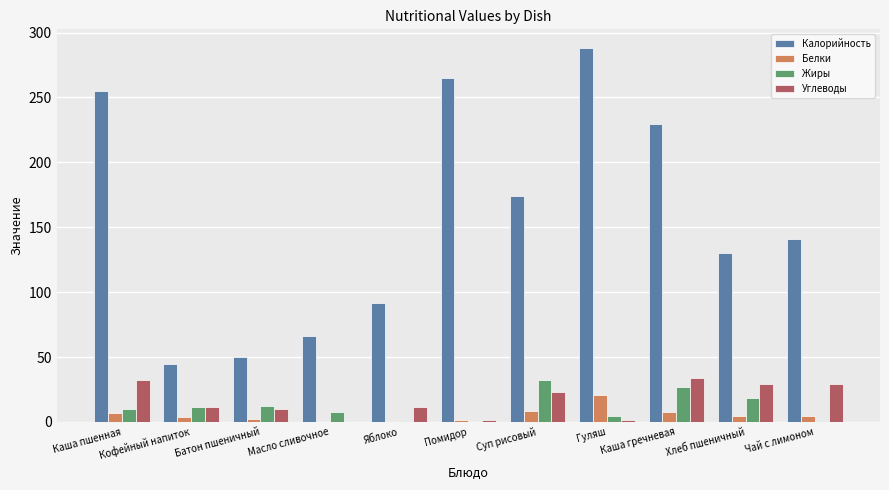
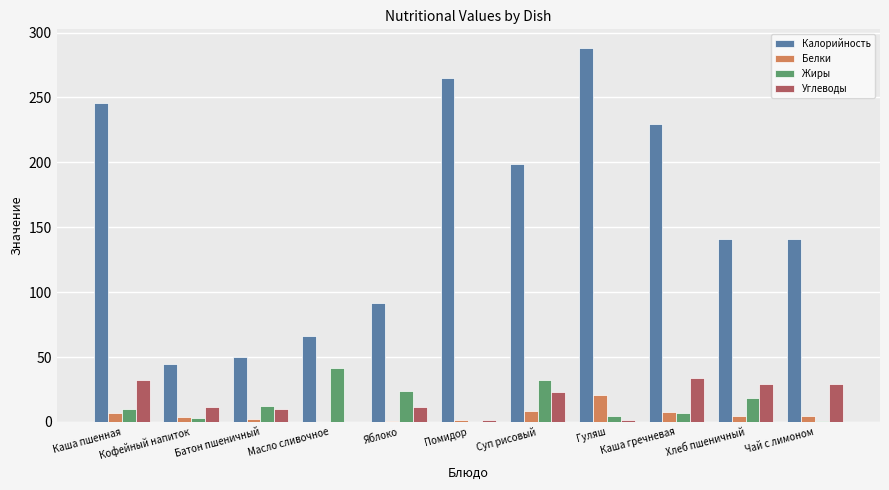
Калорийность, Каша пшенная: 255 -> 246
Жиры, Кофейный напиток: 11 -> 3
Жиры, Масло сливочное: 7 -> 42
Жиры, Яблоко: 1 -> 24
Калорийность, Суп рисовый: 174 -> 199
Жиры, Каша гречневая: 27 -> 7
Калорийность, Хлеб пшеничный: 130 -> 141
